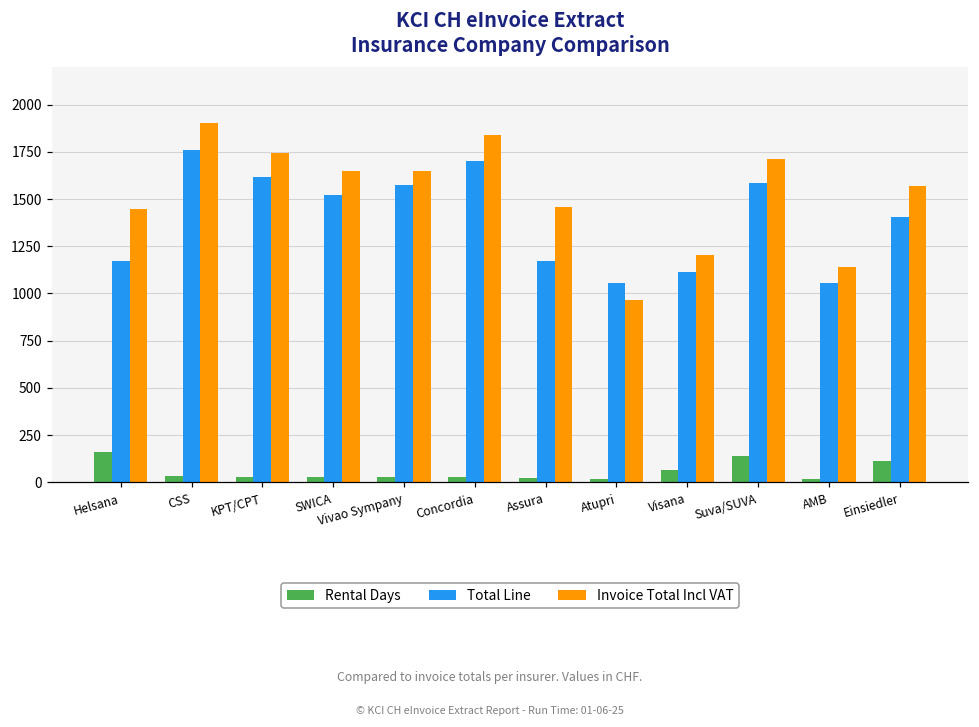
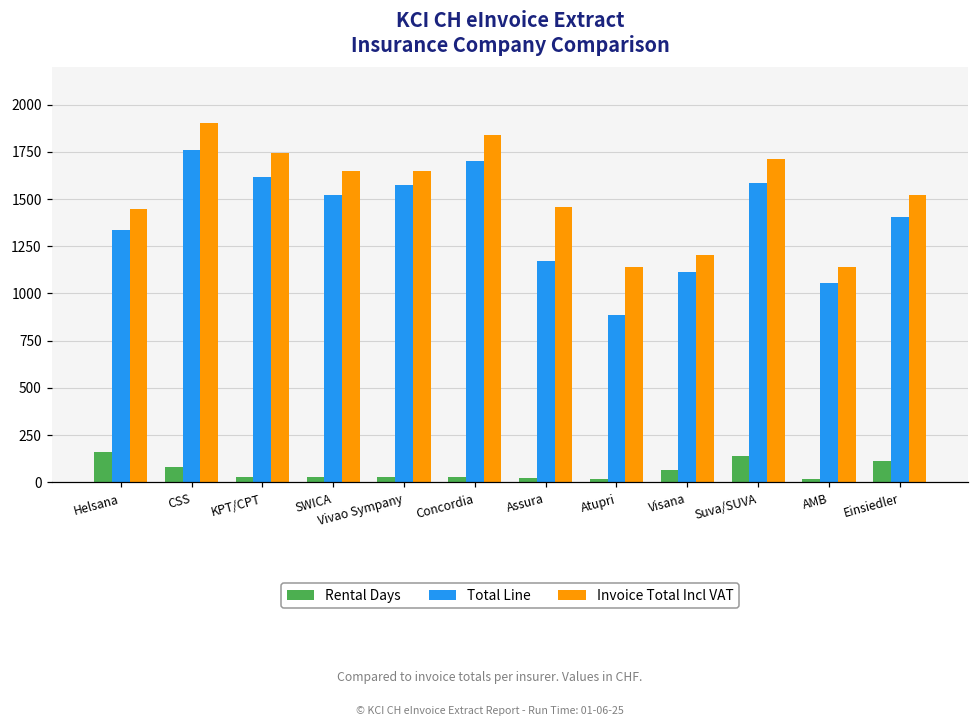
Total Line, Helsana: 1170 -> 1340
Rental Days, CSS: 30 -> 80
Total Line, Atupri: 1050 -> 880
Invoice Total Incl VAT, Atupri: 970 -> 1140
Invoice Total Incl VAT, Einsiedler: 1570 -> 1520
